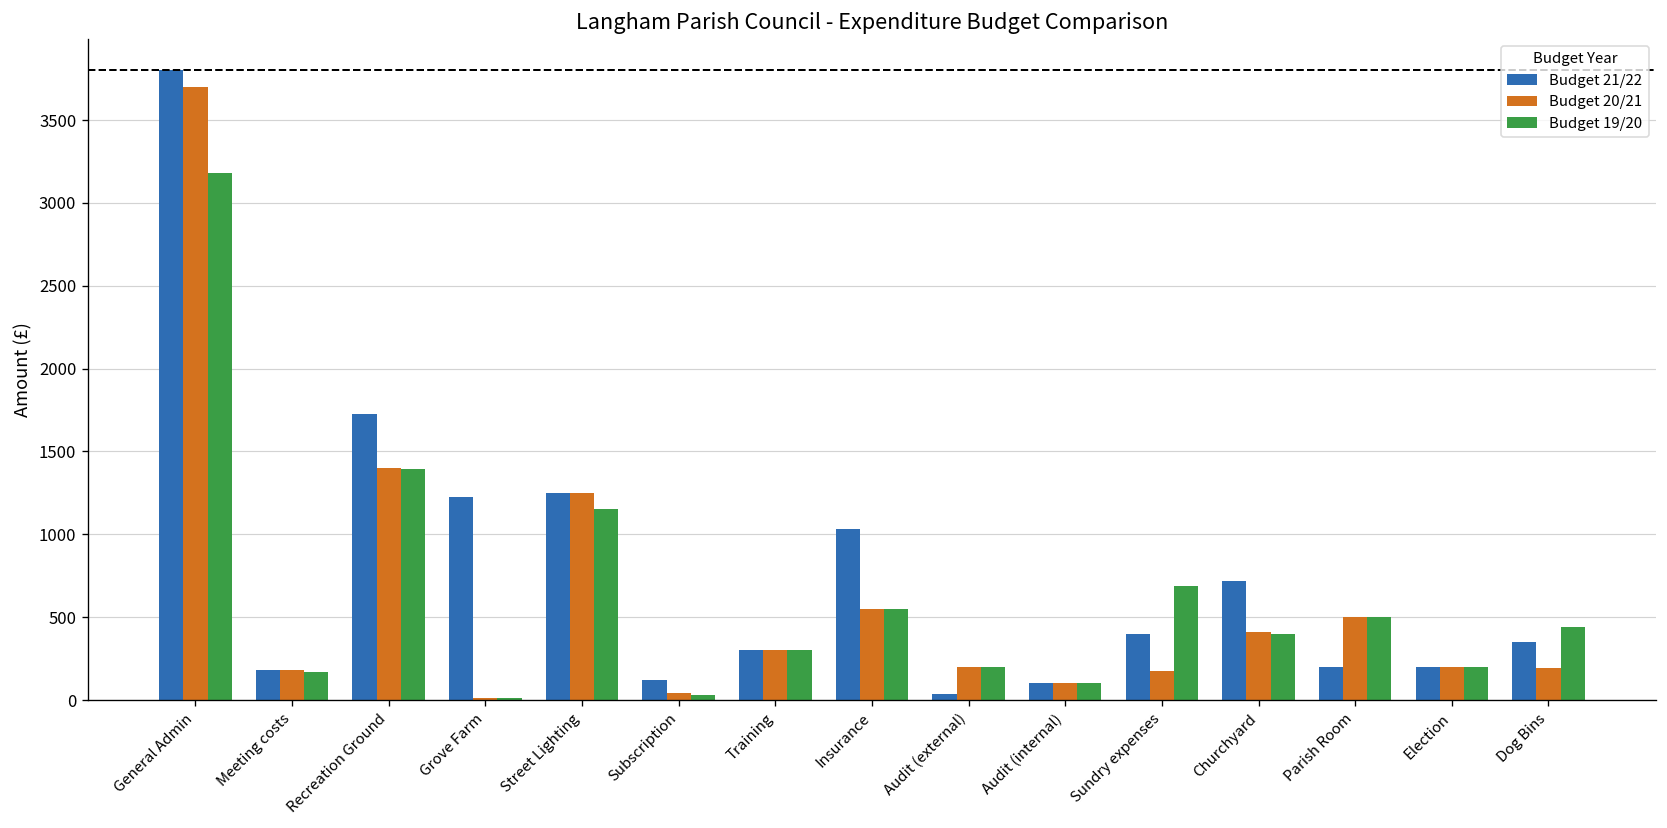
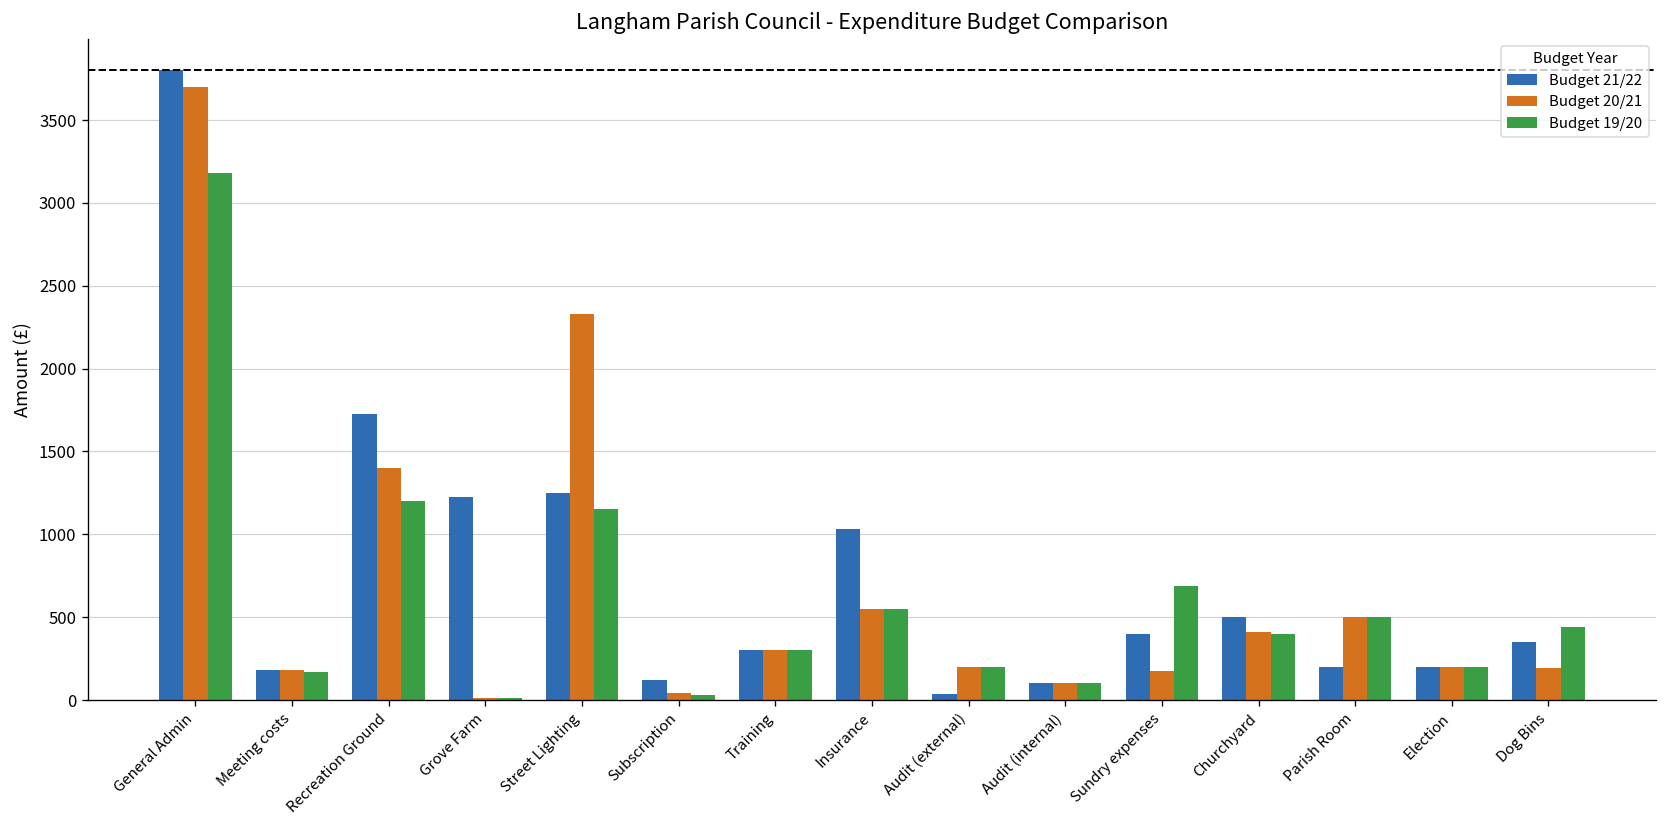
Budget 19/20, Recreation Ground: 1400 -> 1200
Budget 20/21, Street Lighting: 1250 -> 2330
Budget 21/22, Churchyard: 720 -> 500
